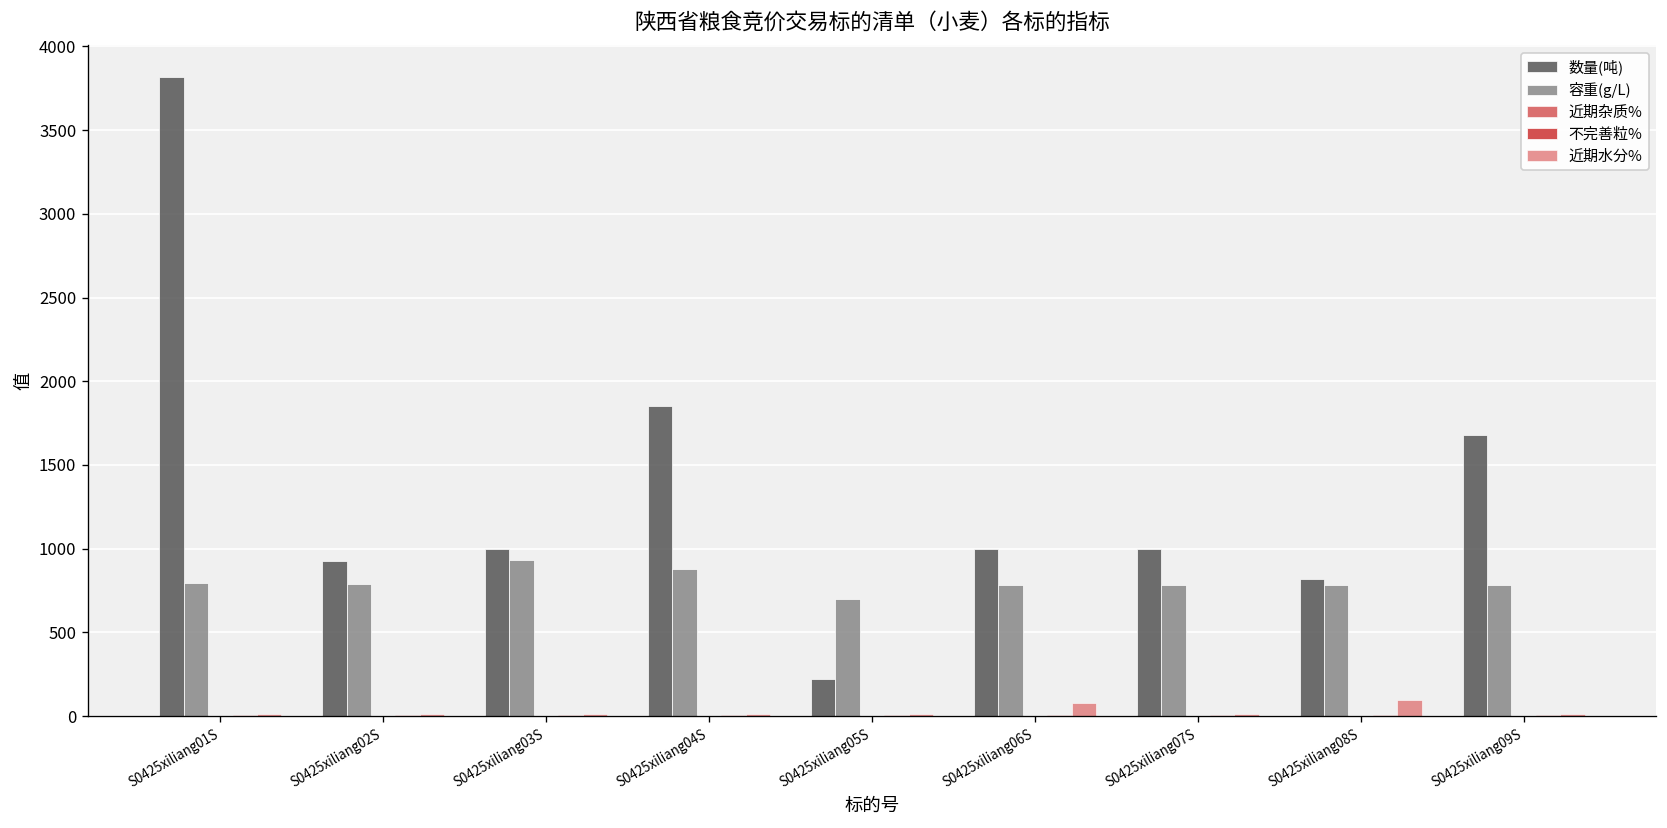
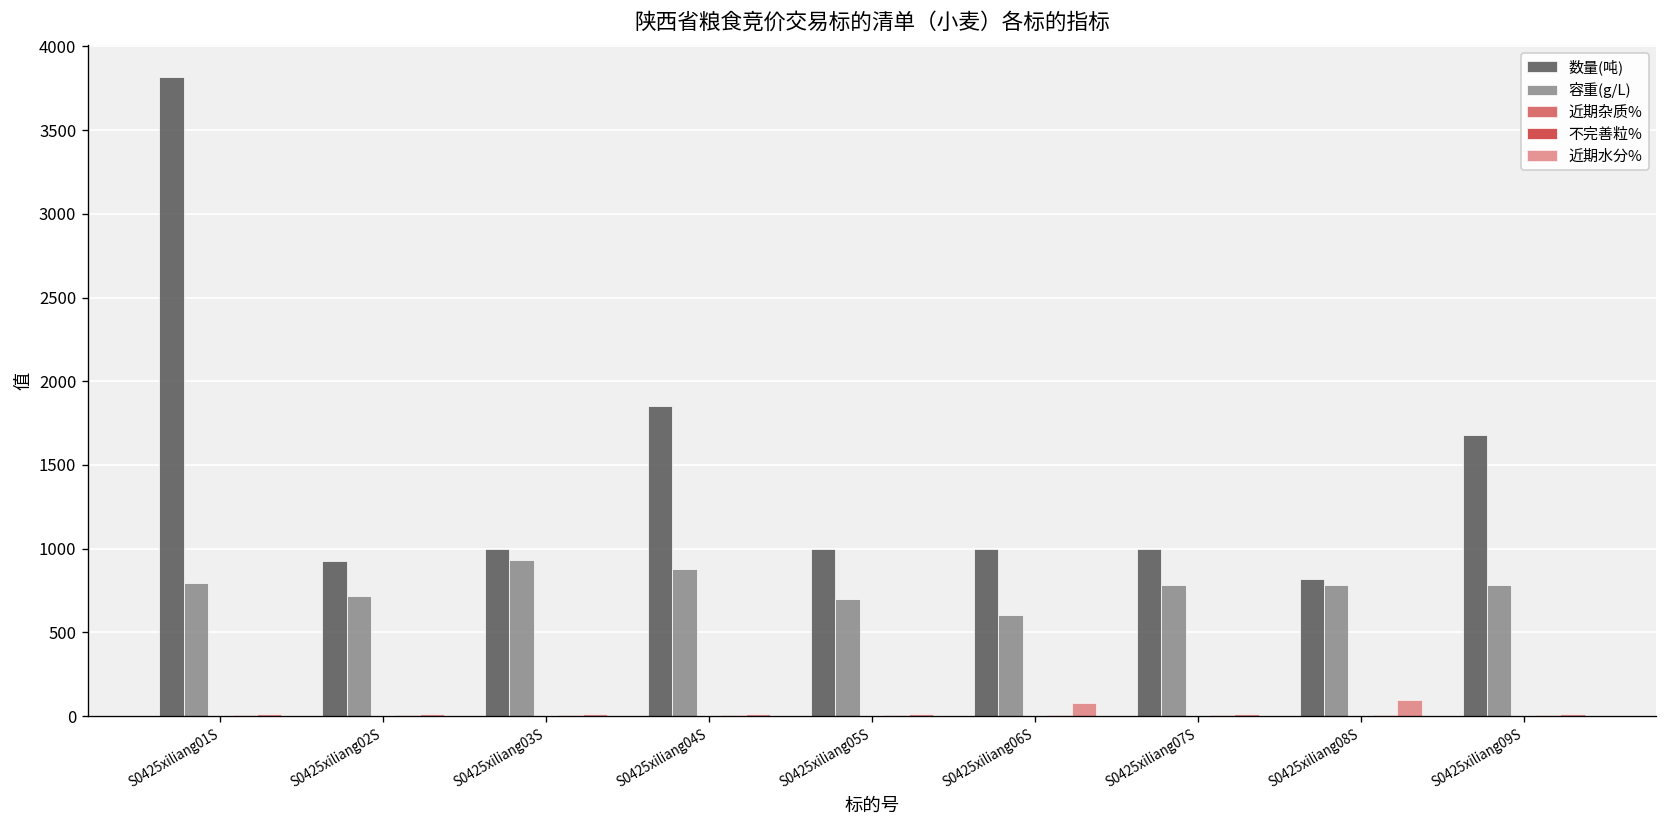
容重(g/L), S0425xiliang02S: 790 -> 720
数量(吨), S0425xiliang05S: 220 -> 1000
容重(g/L), S0425xiliang06S: 780 -> 600
